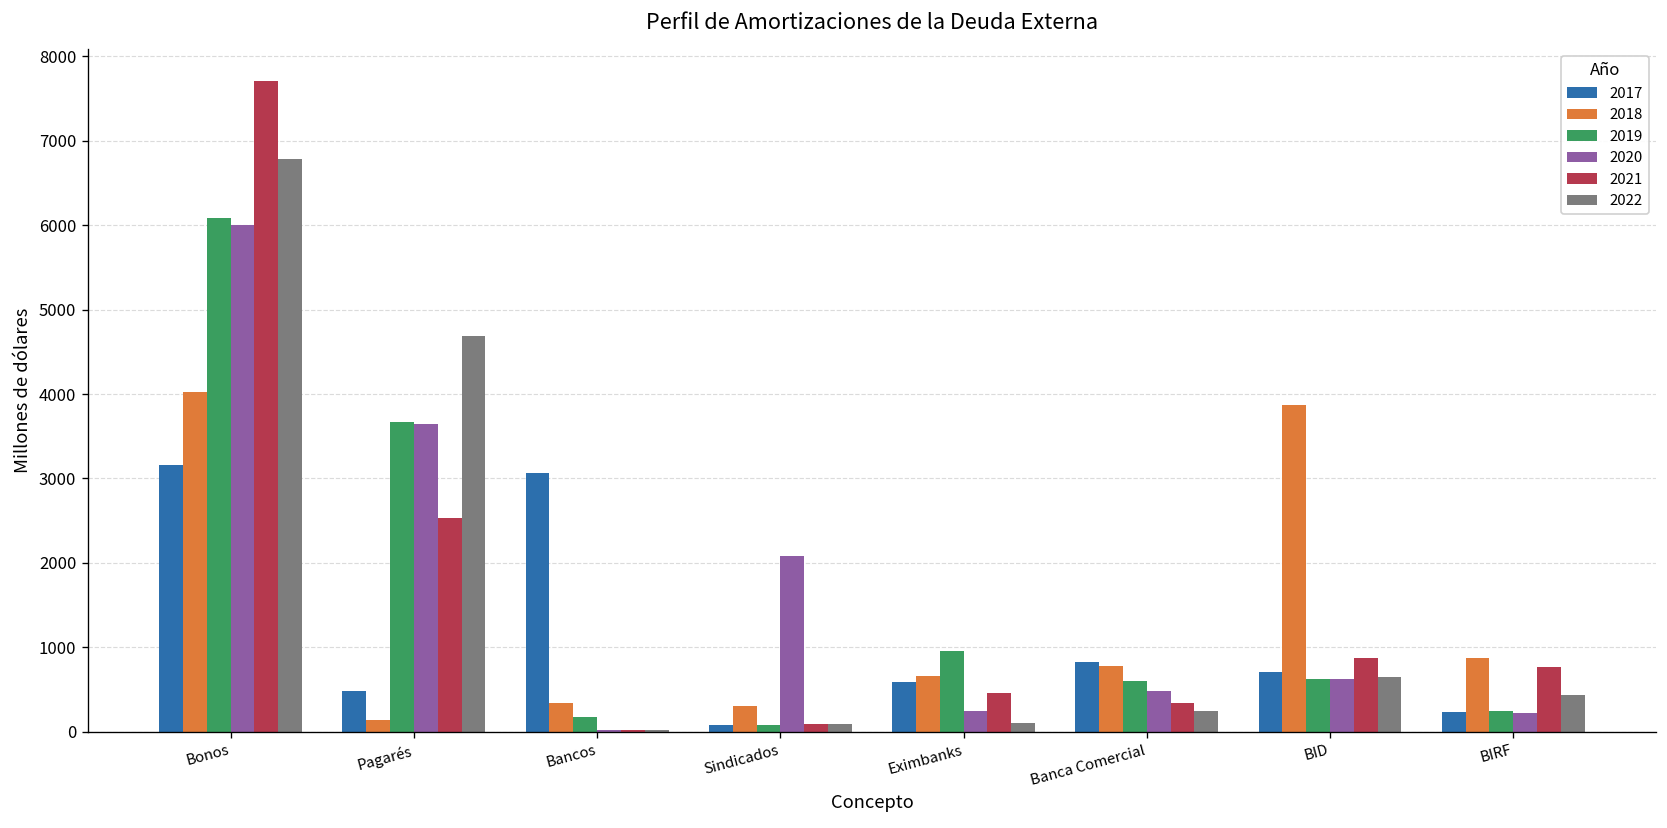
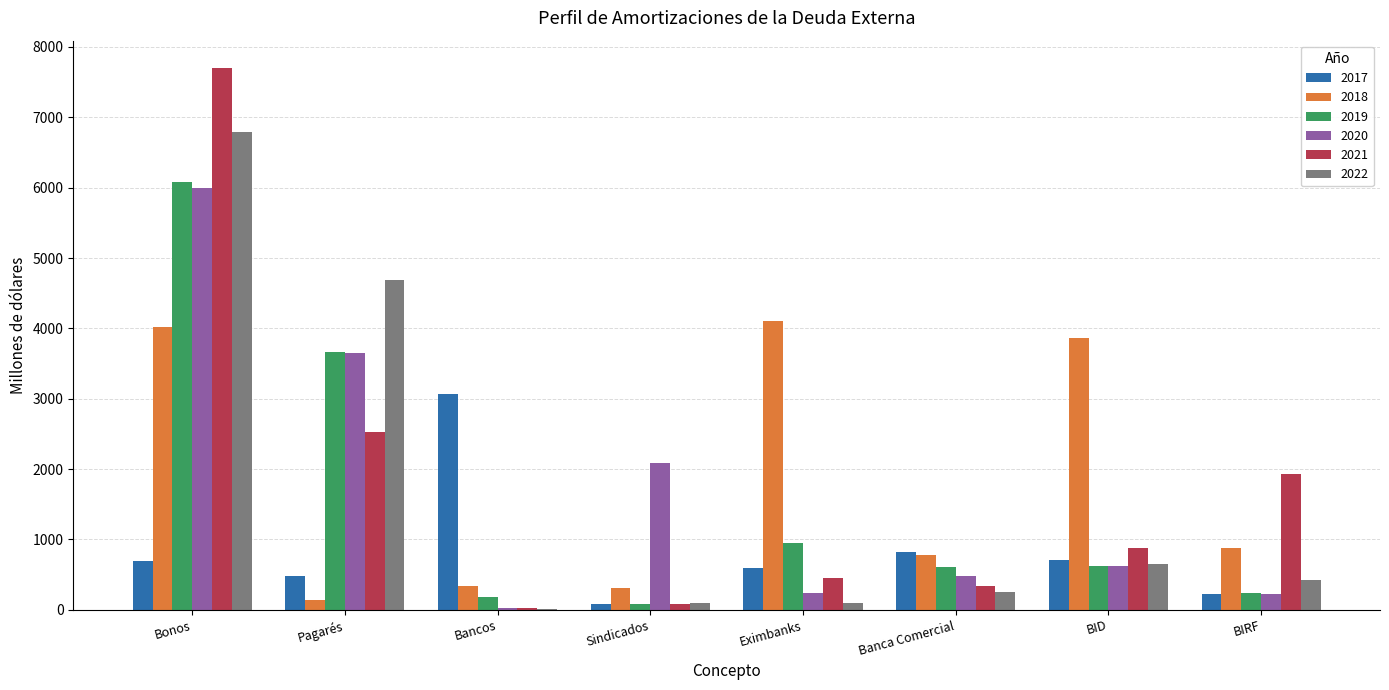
2017, Bonos: 3200 -> 700
2018, Eximbanks: 700 -> 4100
2021, BIRF: 800 -> 1900
